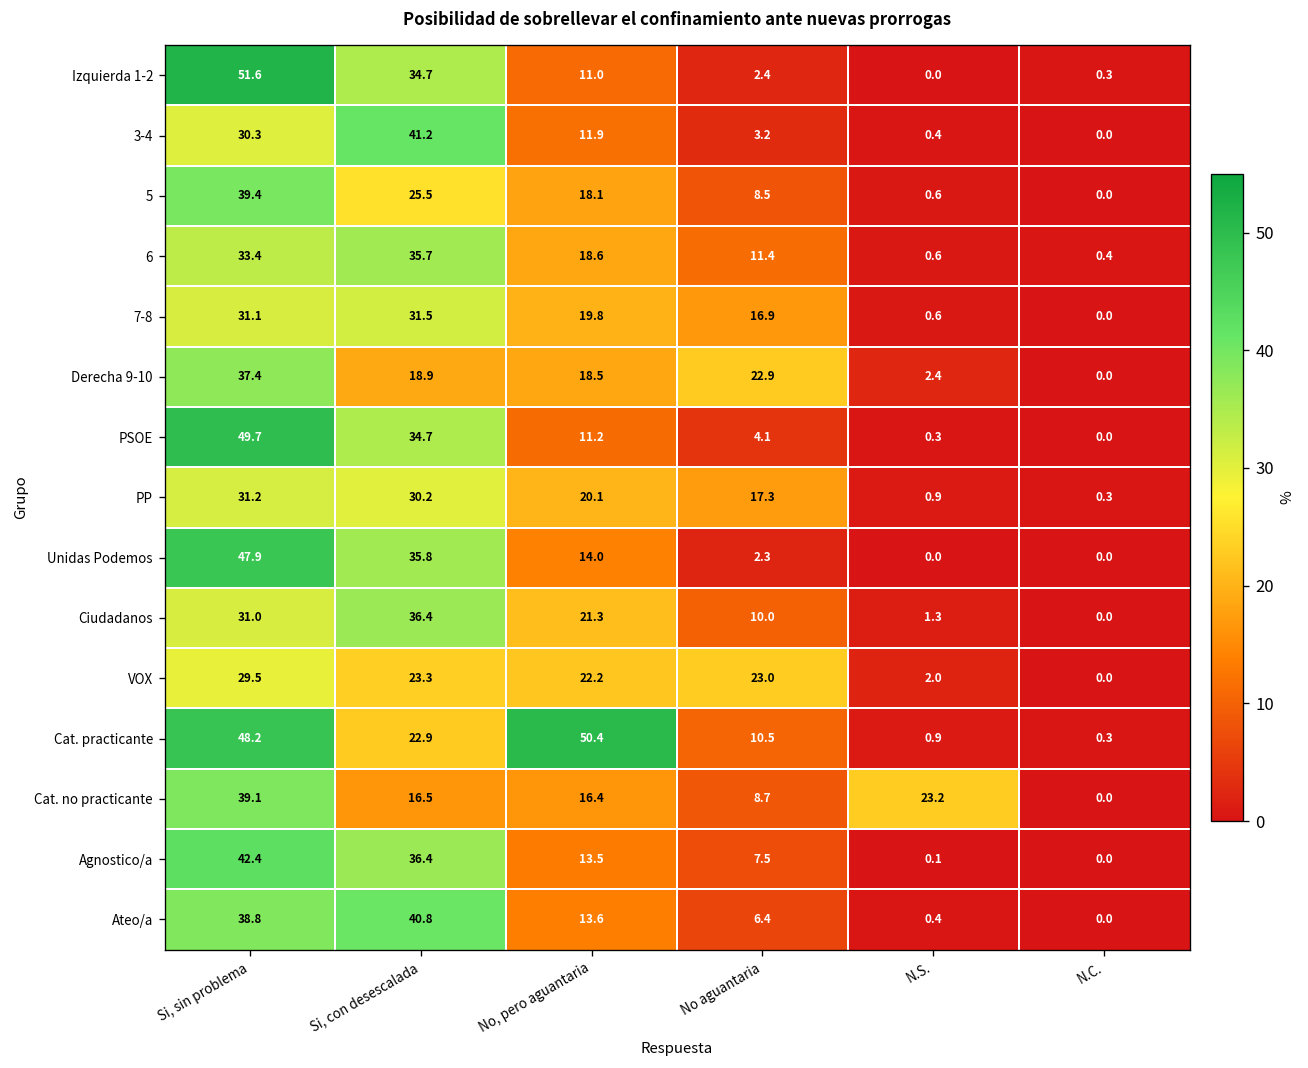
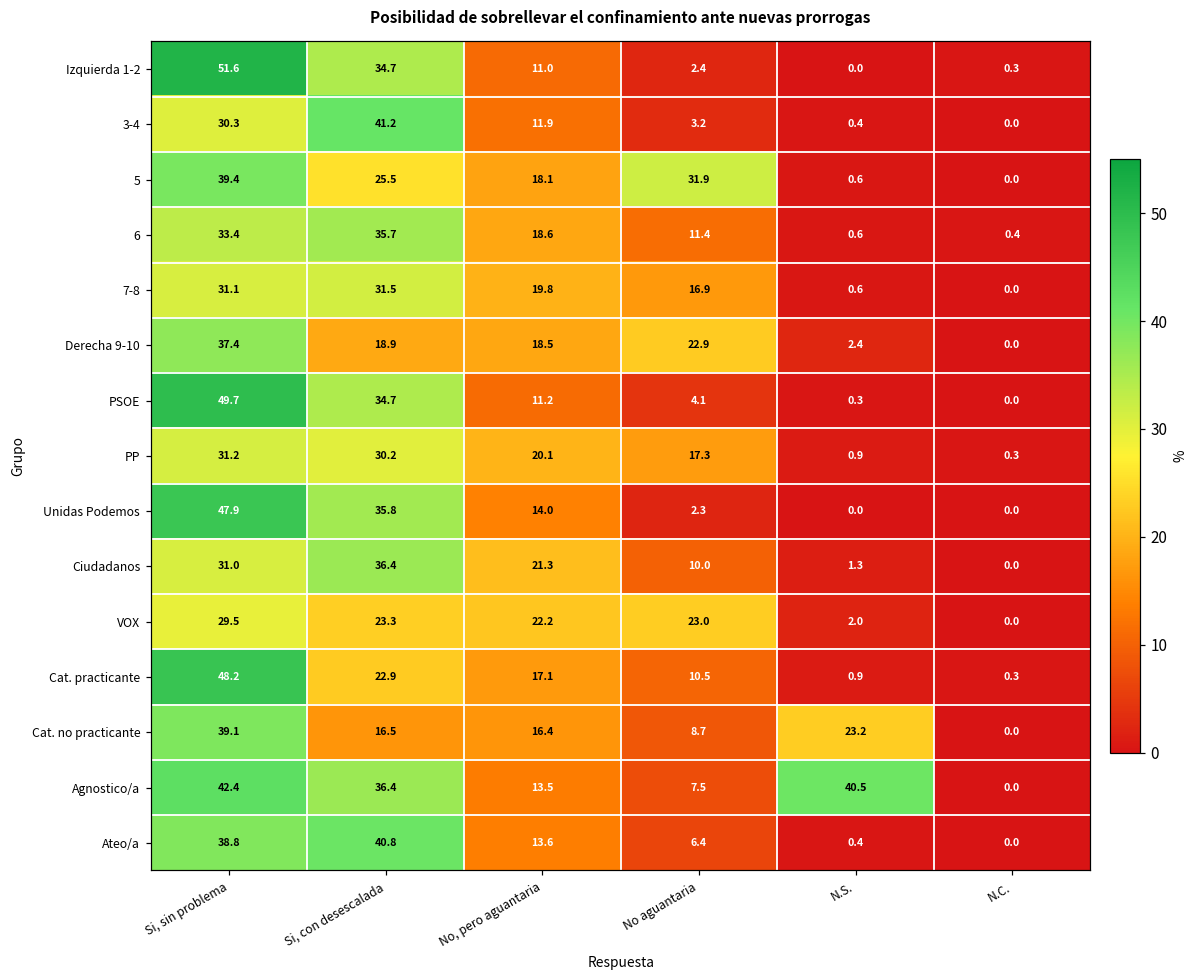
5, No aguantaria: 8.5 -> 31.9
Cat. practicante, No, pero aguantaria: 50.4 -> 17.1
Agnostico/a, N.S.: 0.1 -> 40.5
